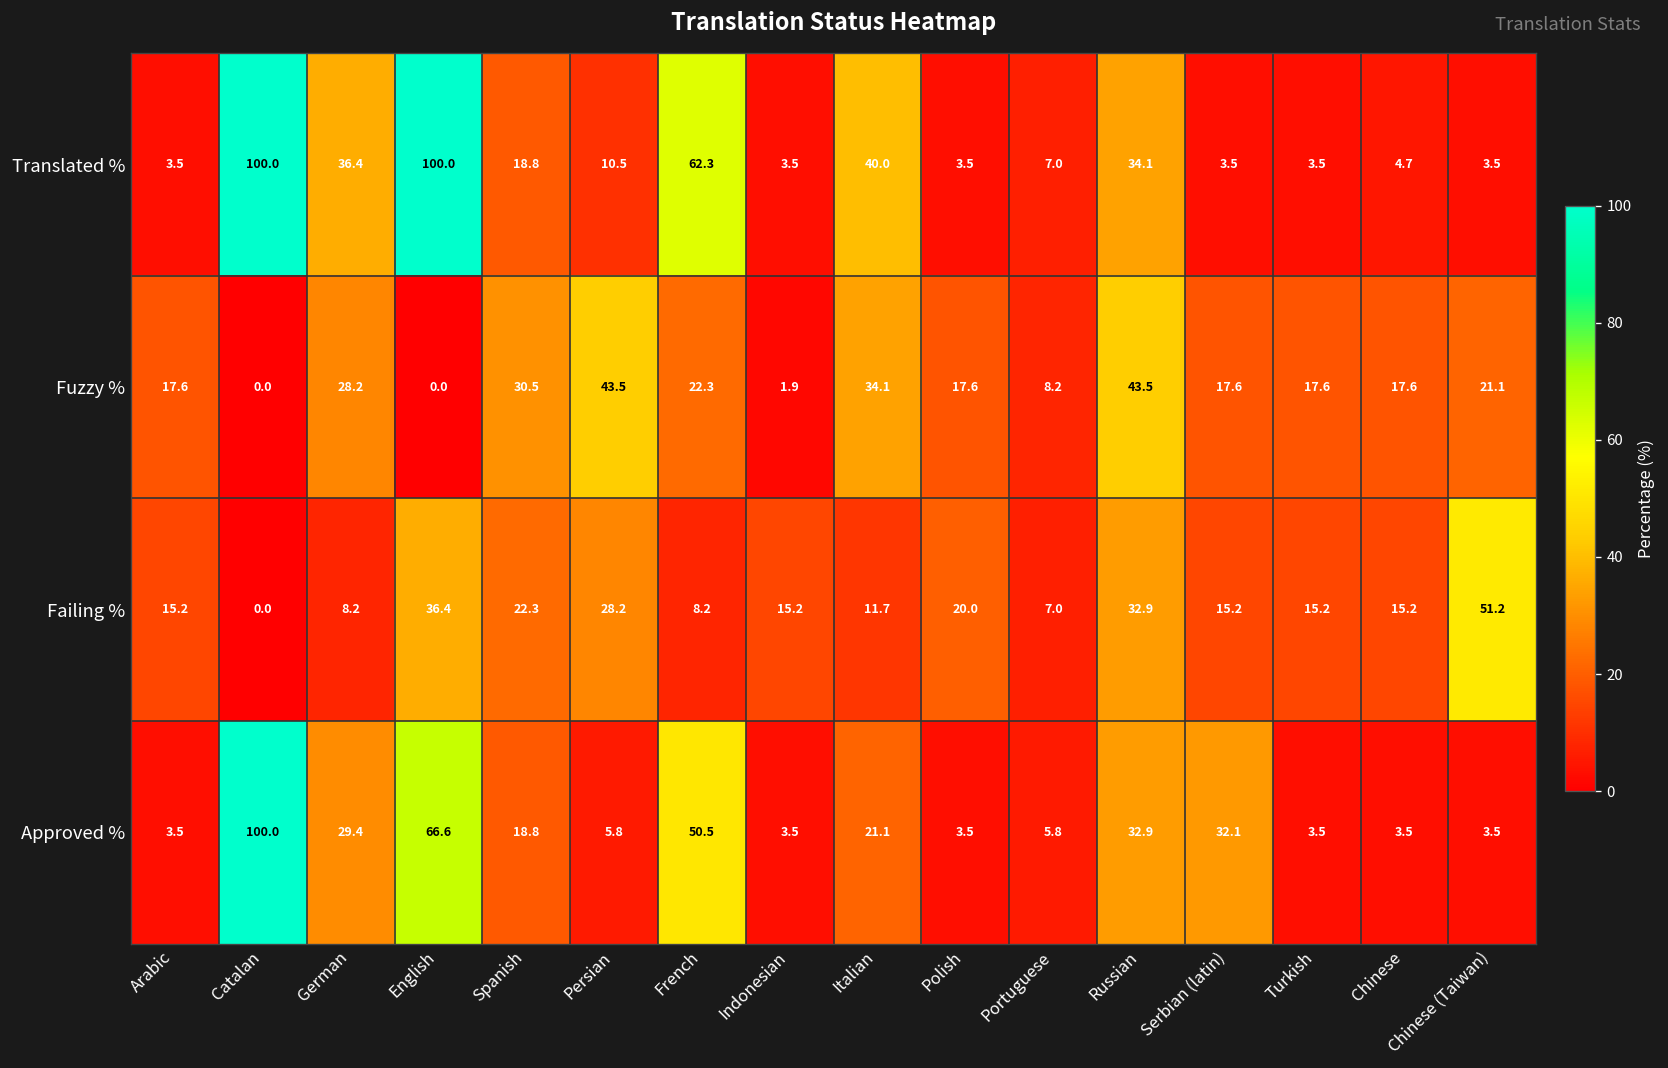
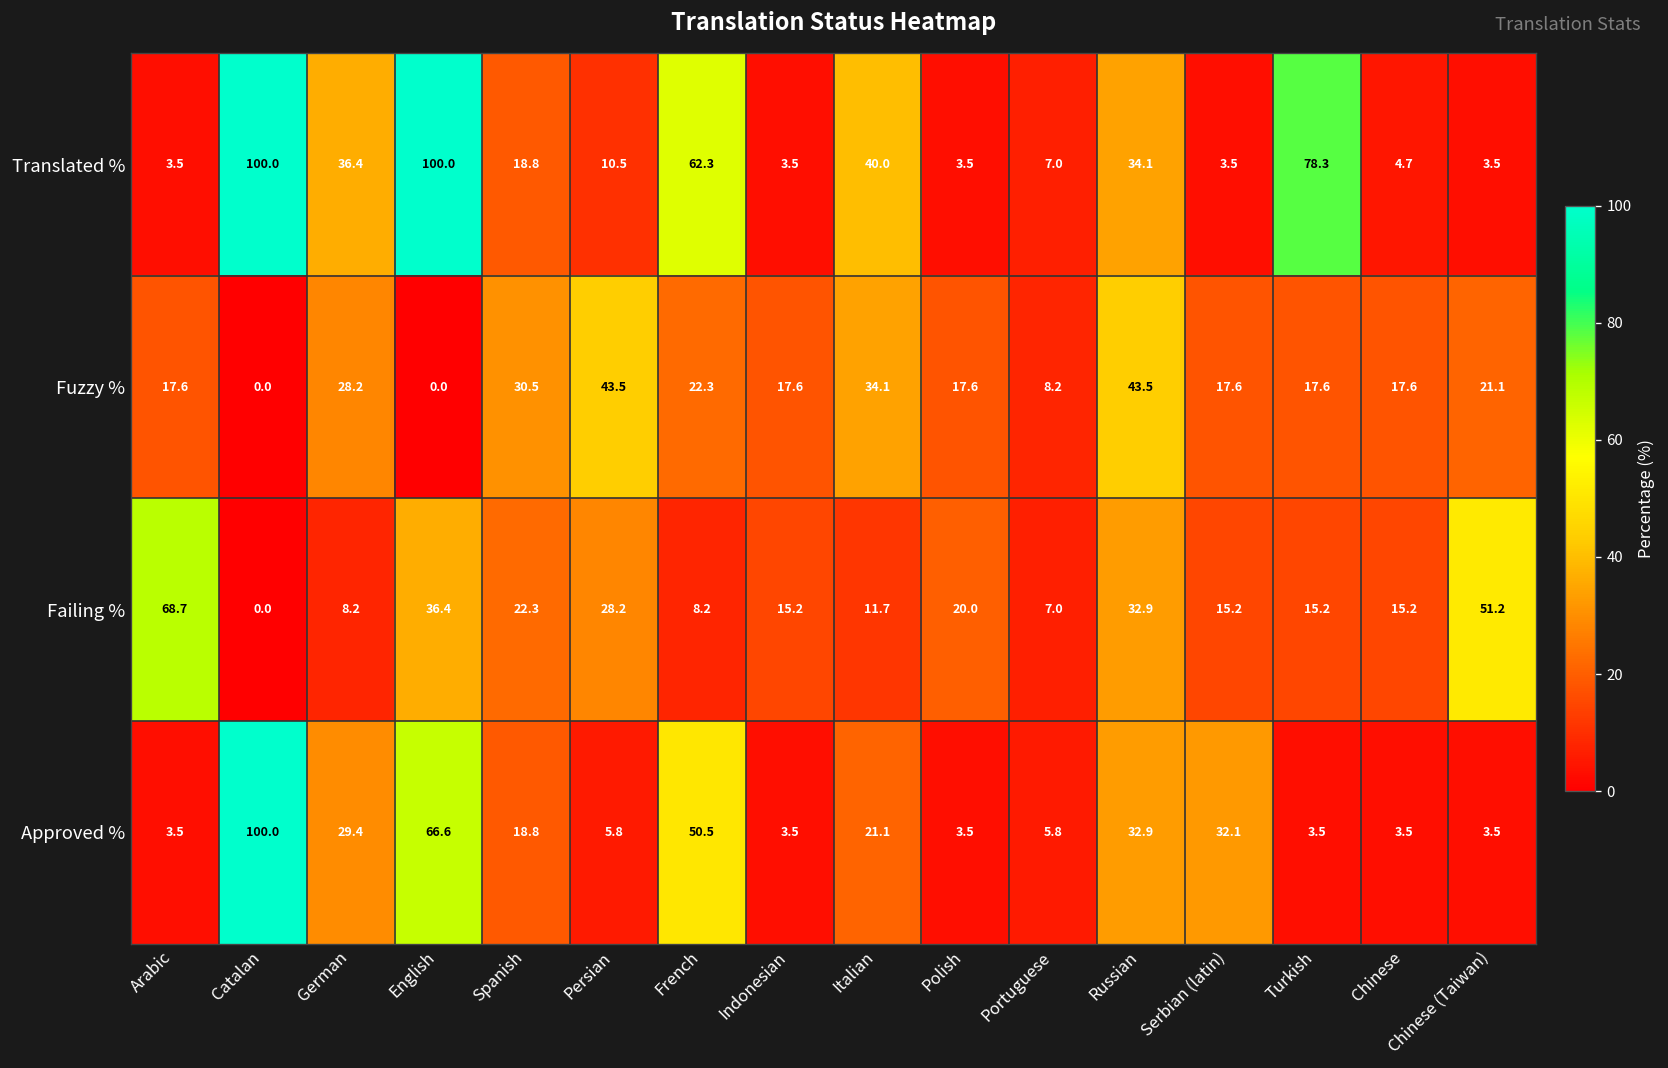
Translated %, Turkish: 3.5 -> 78.3
Fuzzy %, Indonesian: 1.9 -> 17.6
Failing %, Arabic: 15.2 -> 68.7
